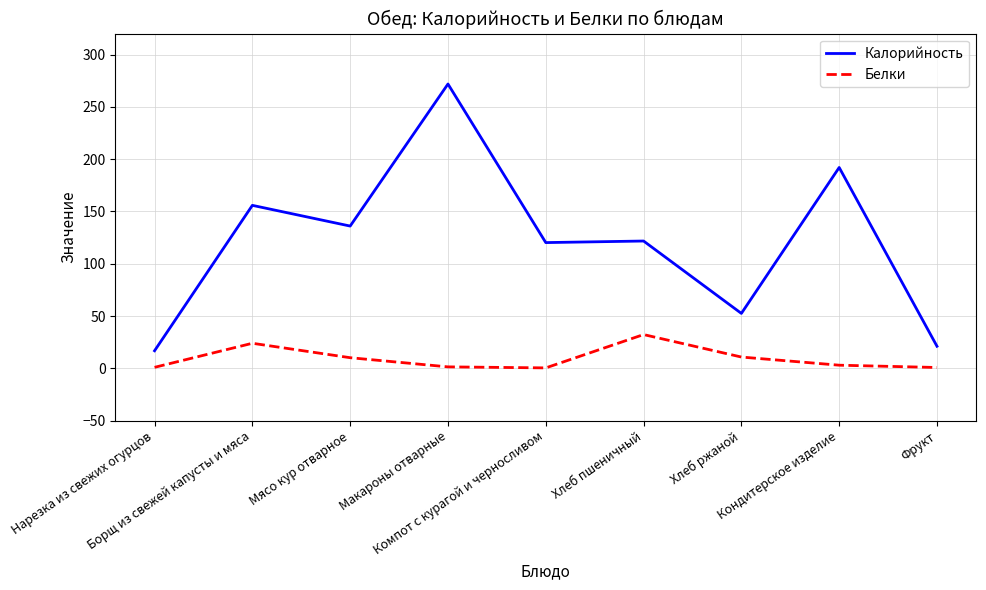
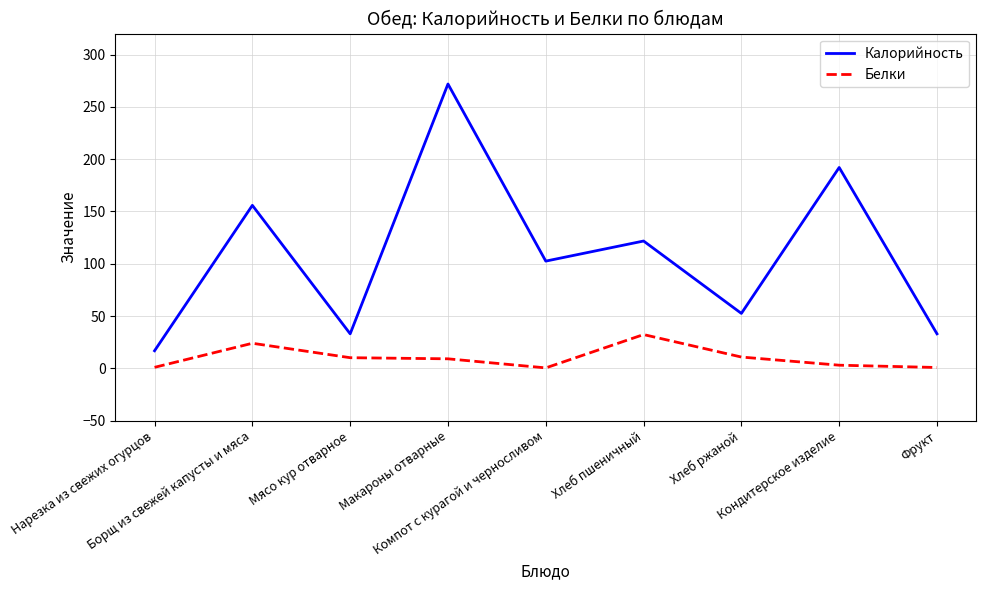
Калорийность, Мясо кур отварное: 136 -> 33
Белки, Макароны отварные: 1 -> 9
Калорийность, Компот с курагой и черносливом: 120 -> 103
Калорийность, Фрукт: 21 -> 33
